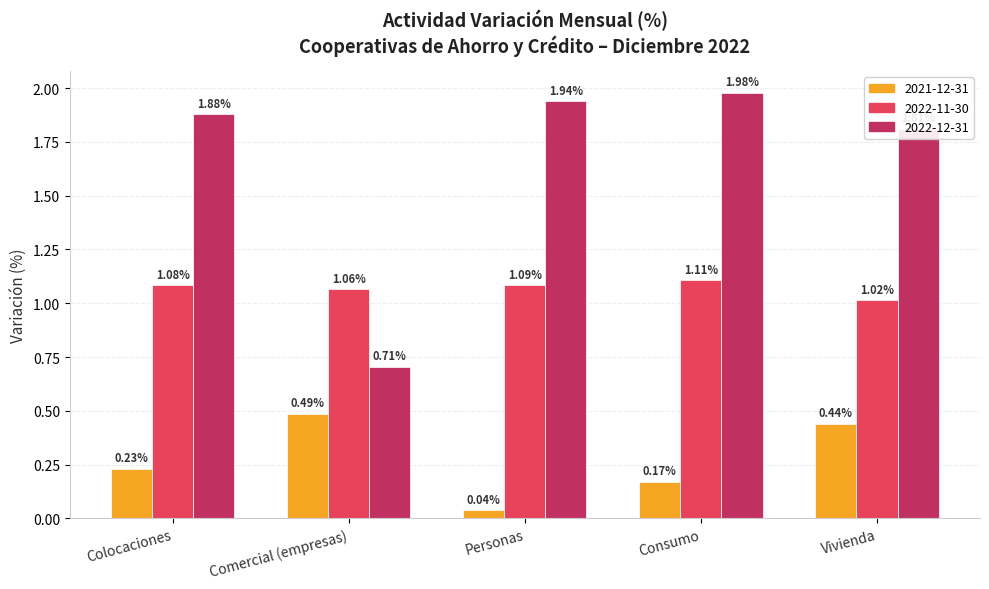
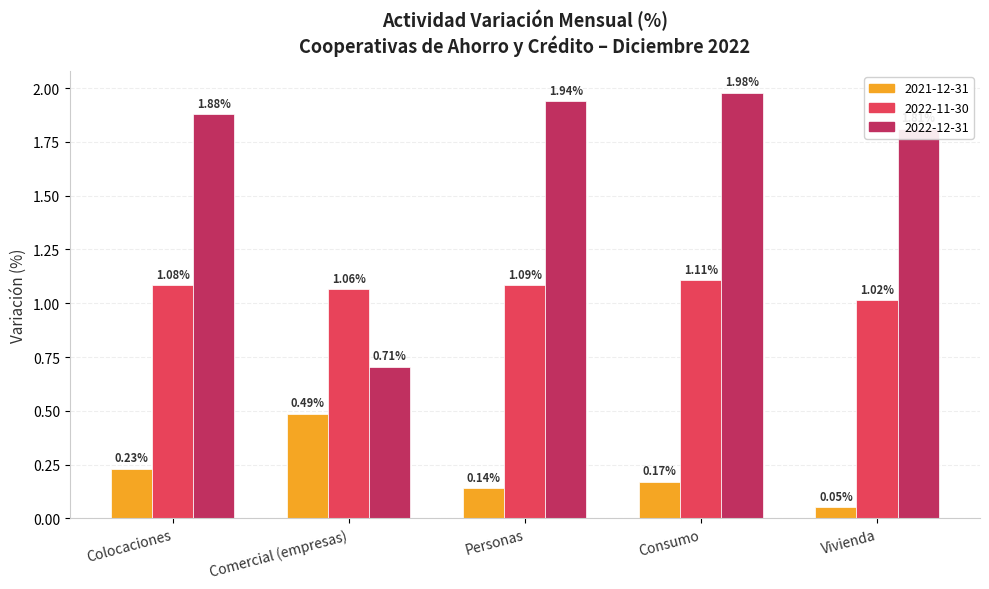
2021-12-31, Personas: 0.04% -> 0.14%
2021-12-31, Vivienda: 0.44% -> 0.05%
